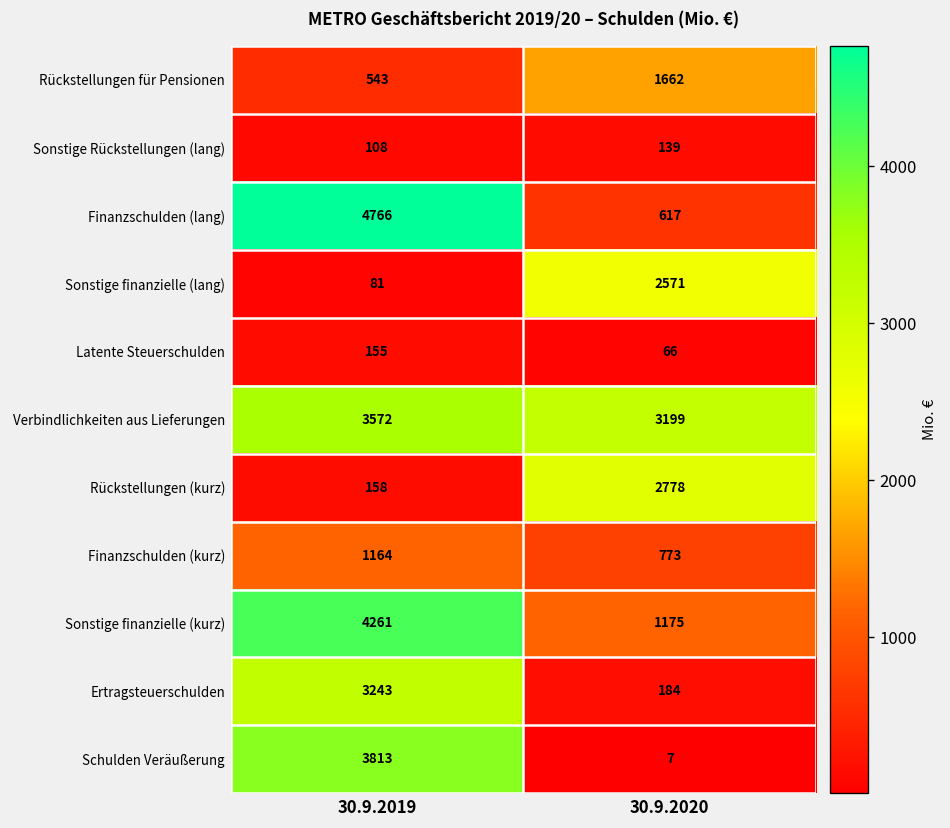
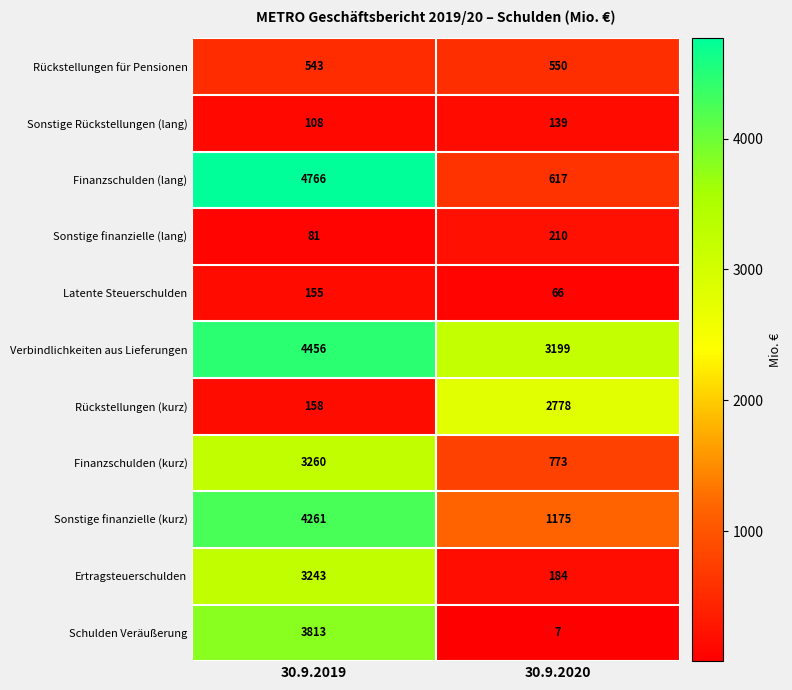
Rückstellungen für Pensionen, 30.9.2020: 1662 -> 550
Sonstige finanzielle (lang), 30.9.2020: 2571 -> 210
Verbindlichkeiten aus Lieferungen, 30.9.2019: 3572 -> 4456
Finanzschulden (kurz), 30.9.2019: 1164 -> 3260
